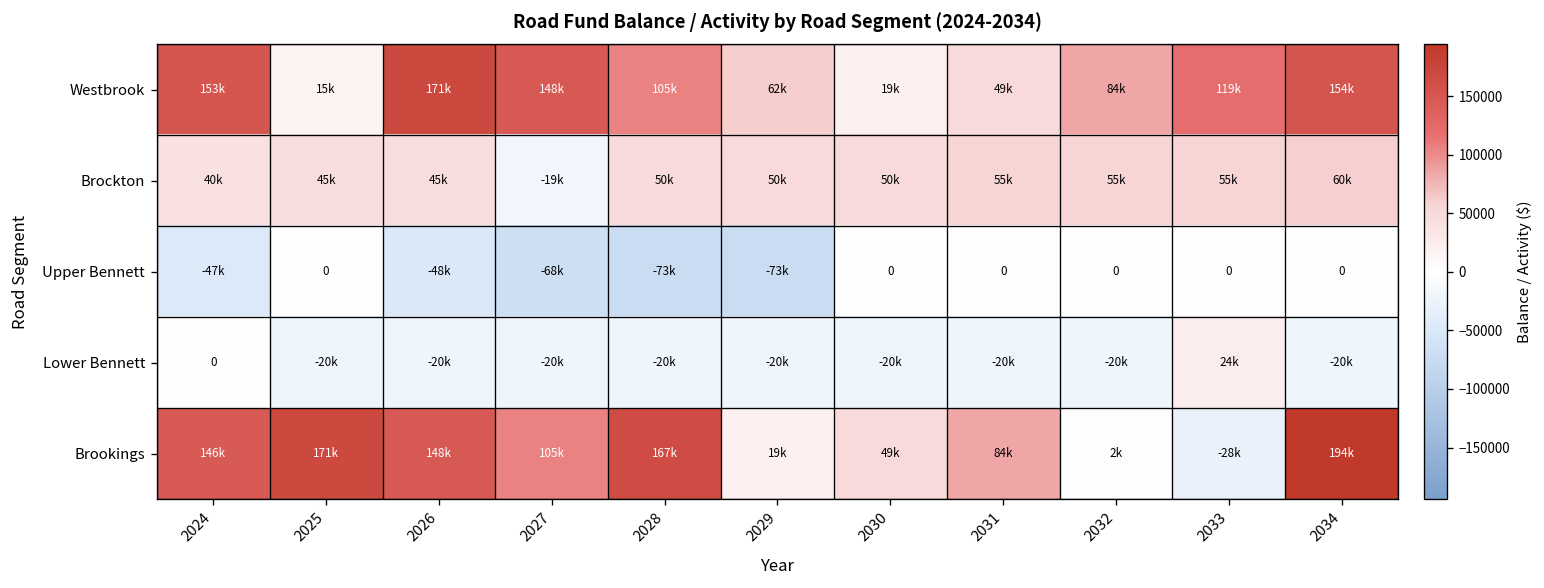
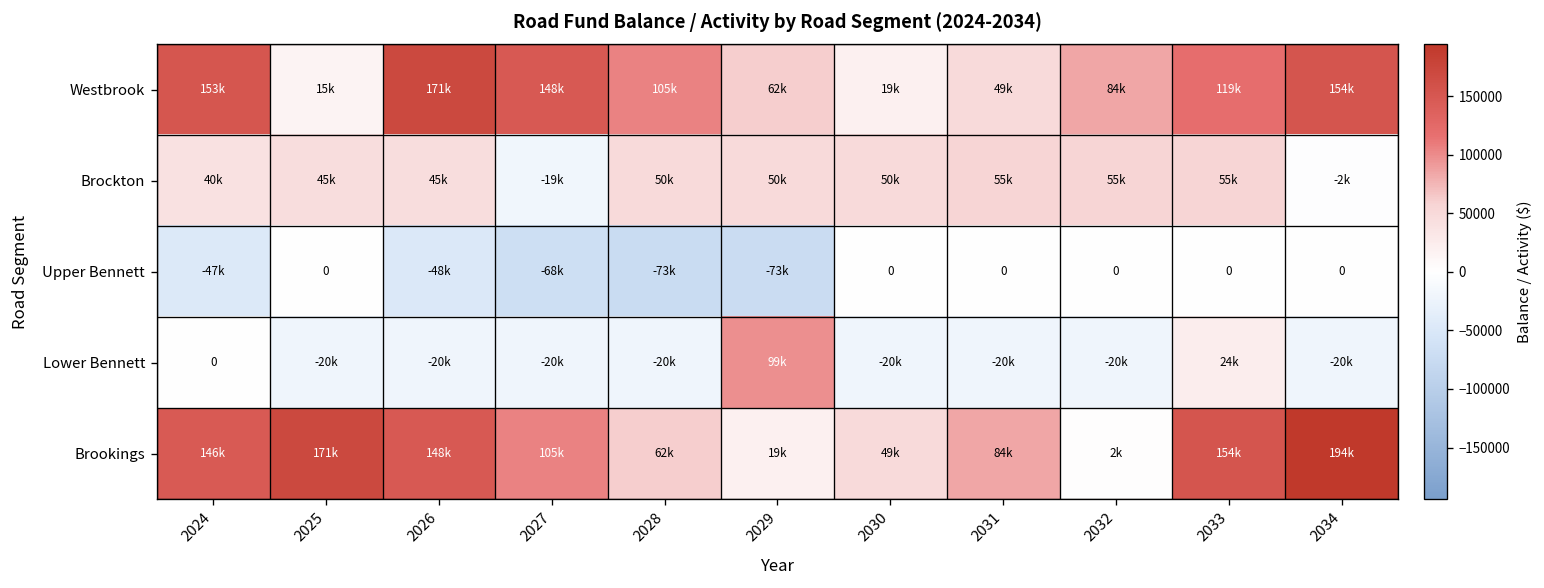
Brockton, 2034: 60k -> -2k
Lower Bennett, 2029: -20k -> 99k
Brookings, 2028: 167k -> 62k
Brookings, 2033: -28k -> 154k
